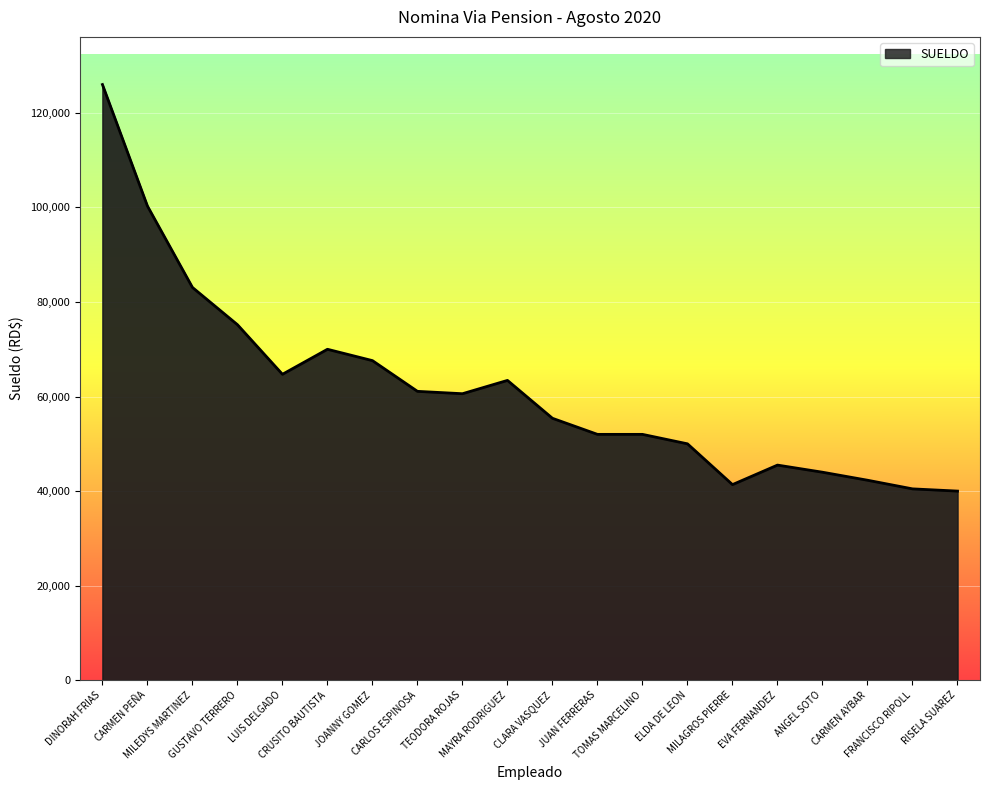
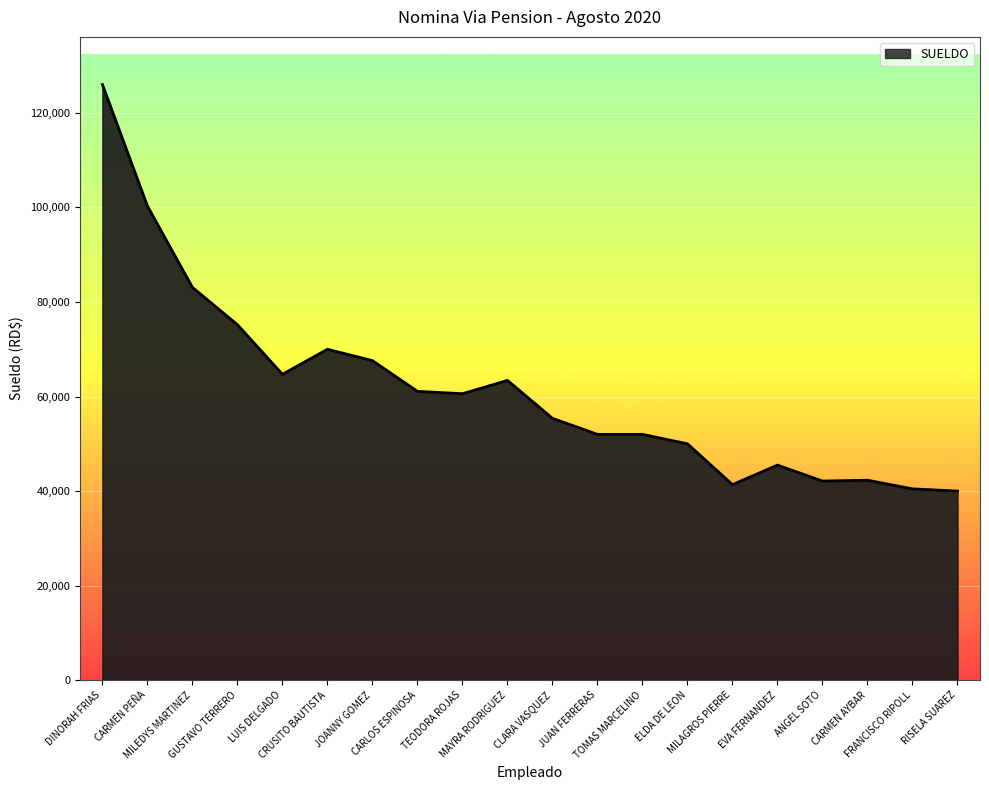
ANGEL SOTO: 44,000 -> 42,000
